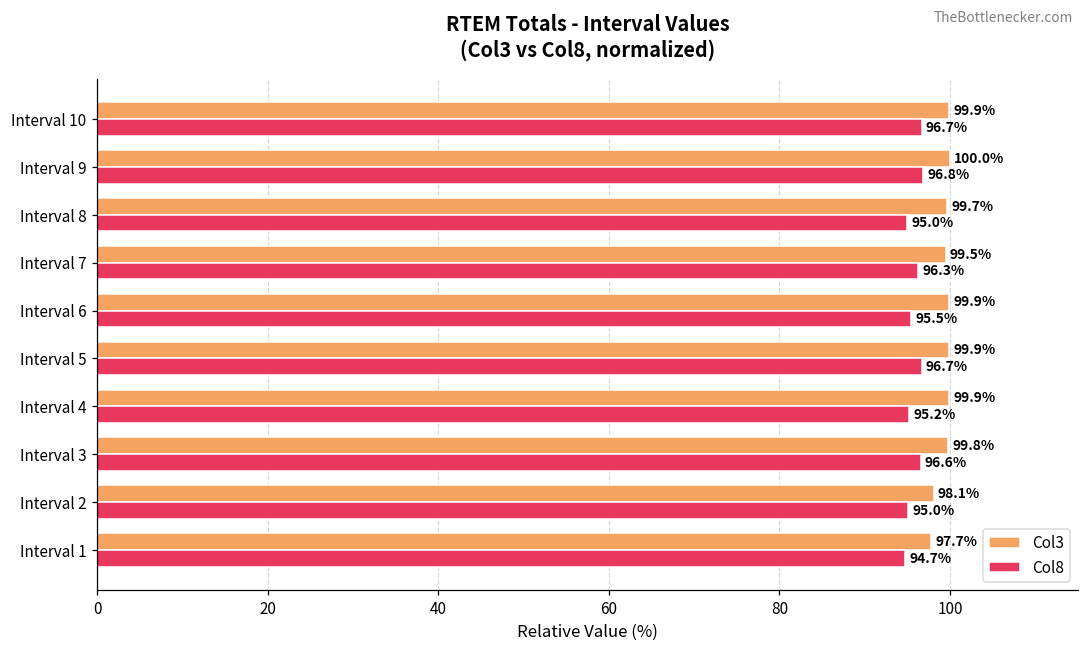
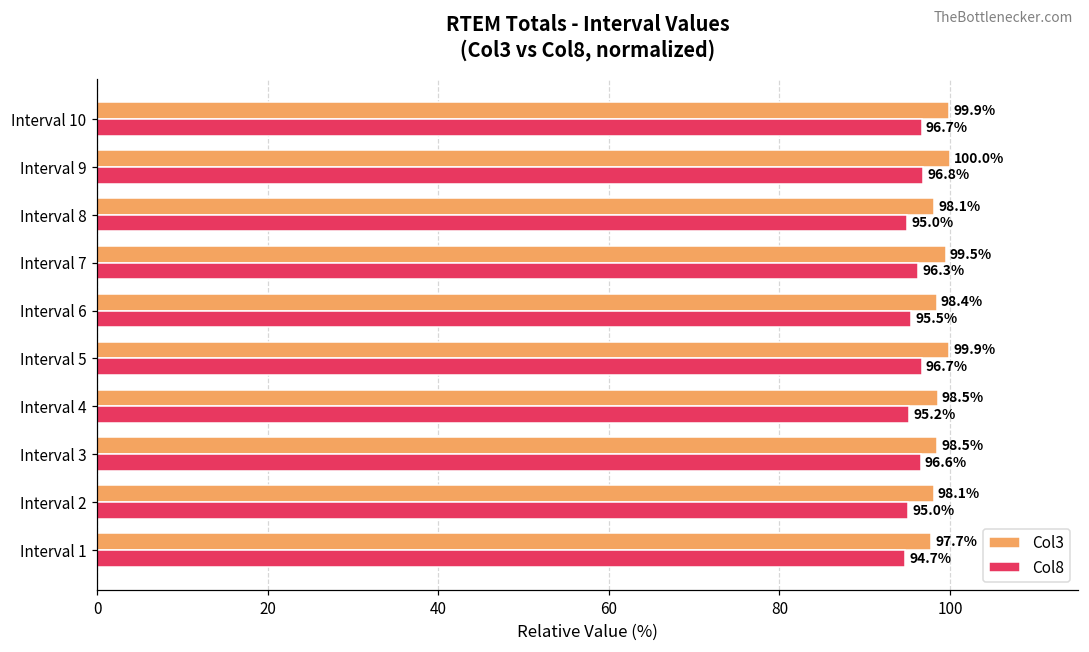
Col3, Interval 8: 99.7% -> 98.1%
Col3, Interval 6: 99.9% -> 98.4%
Col3, Interval 4: 99.9% -> 98.5%
Col3, Interval 3: 99.8% -> 98.5%
